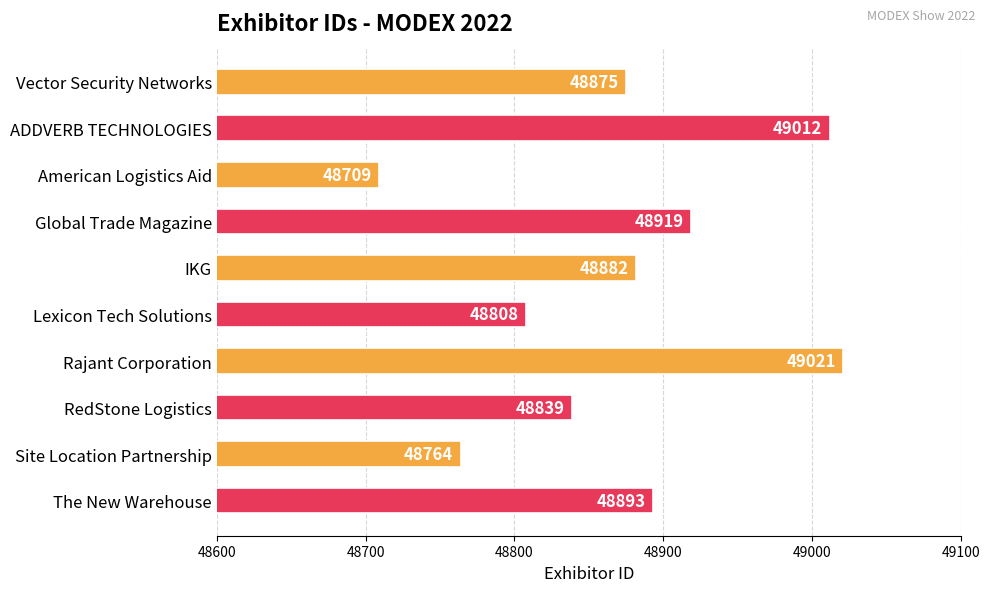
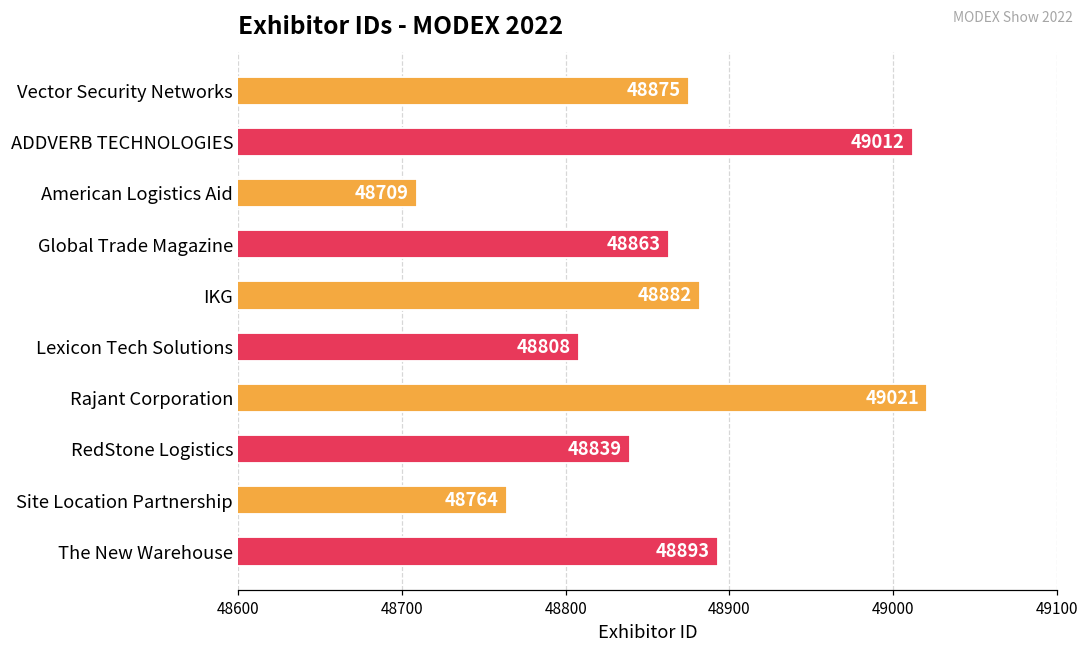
Global Trade Magazine: 48919 -> 48863
